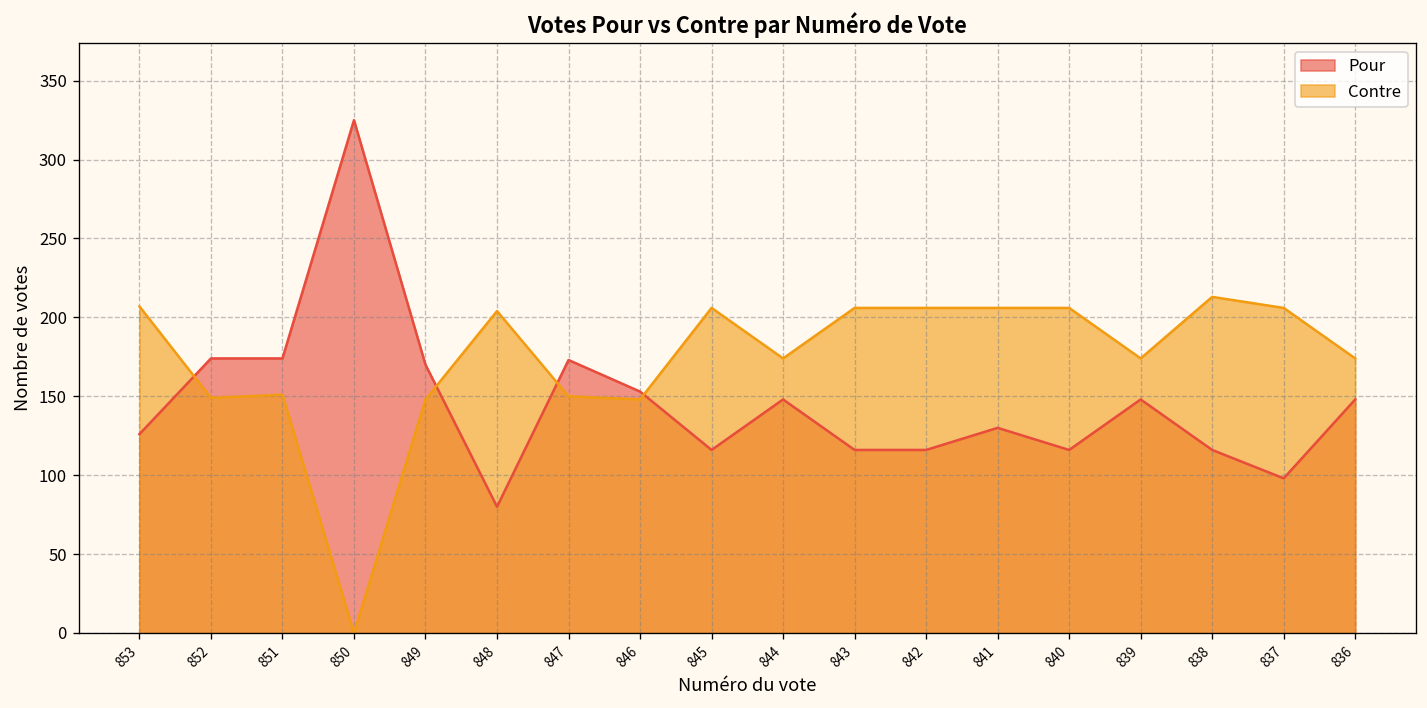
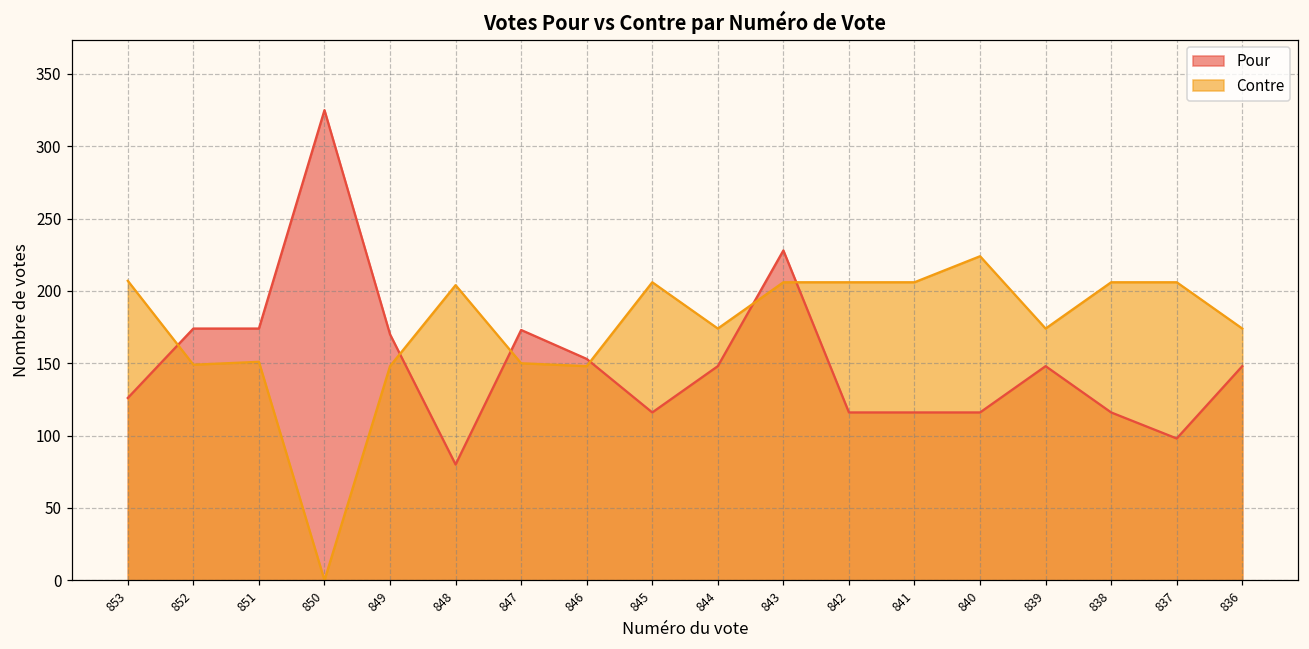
Pour, 843: 116 -> 228
Pour, 841: 130 -> 116
Contre, 840: 206 -> 224
Contre, 838: 213 -> 206
